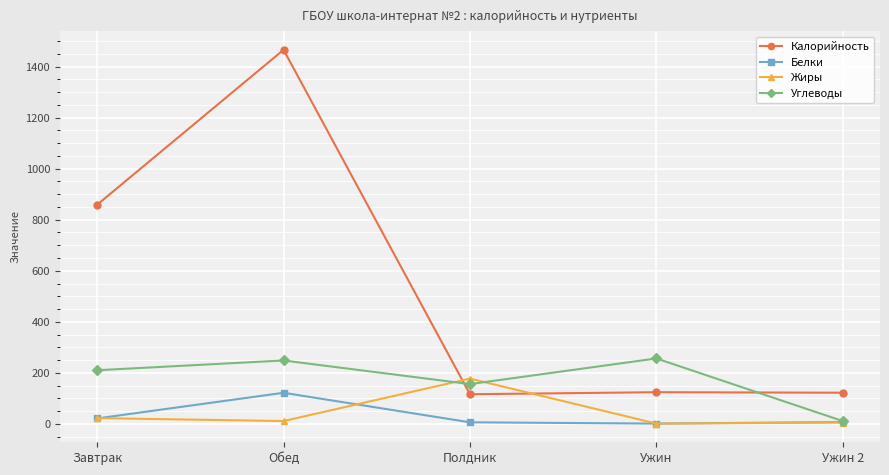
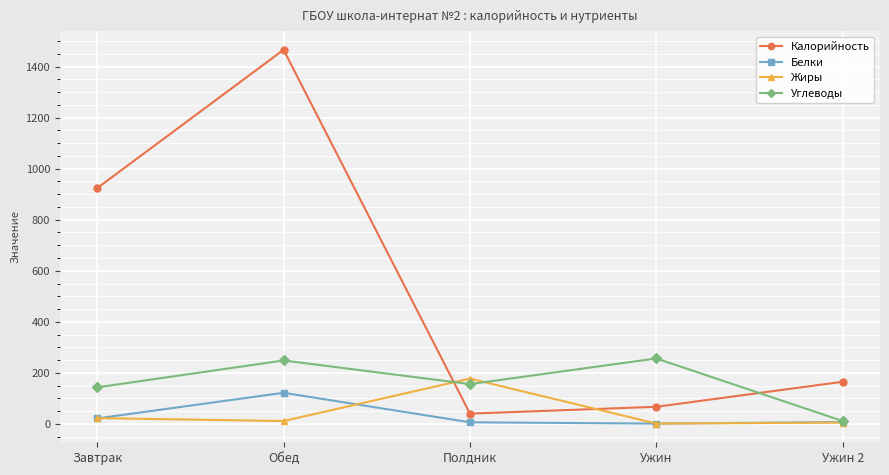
Калорийность, Завтрак: 860 -> 920
Углеводы, Завтрак: 210 -> 140
Калорийность, Полдник: 120 -> 40
Калорийность, Ужин: 120 -> 70
Калорийность, Ужин 2: 120 -> 160
